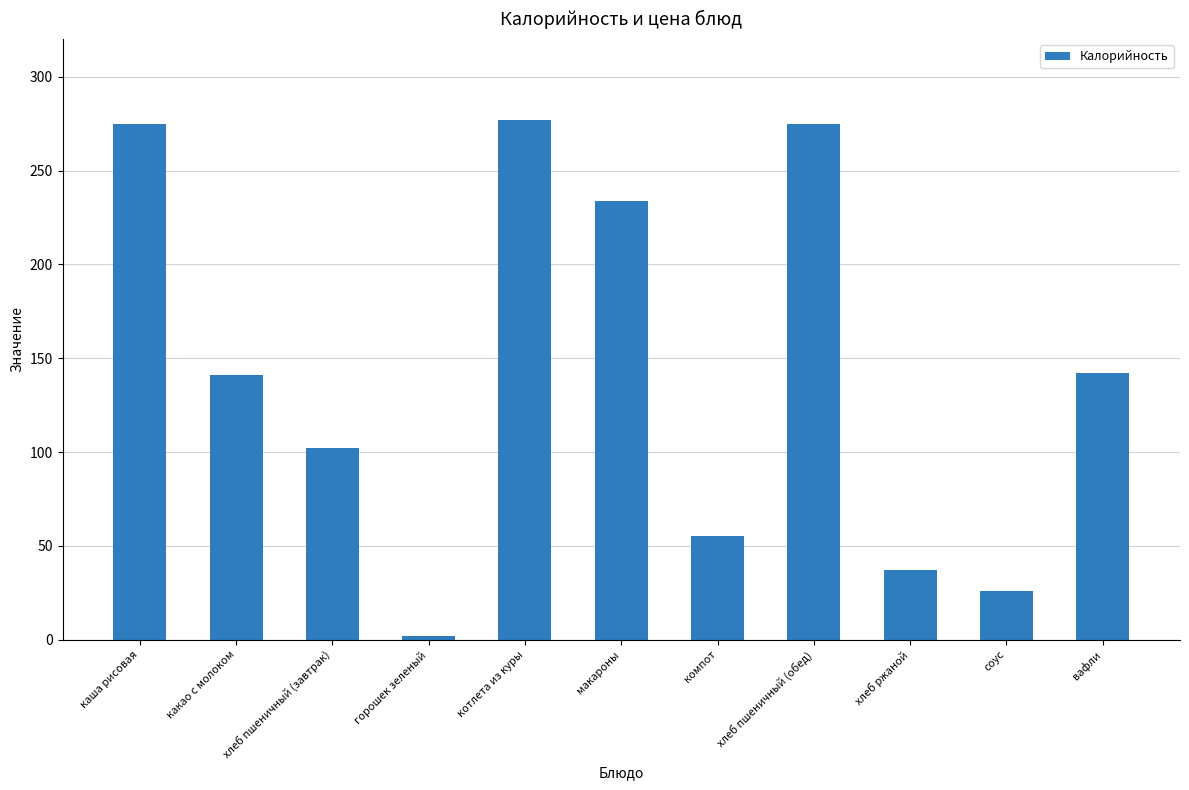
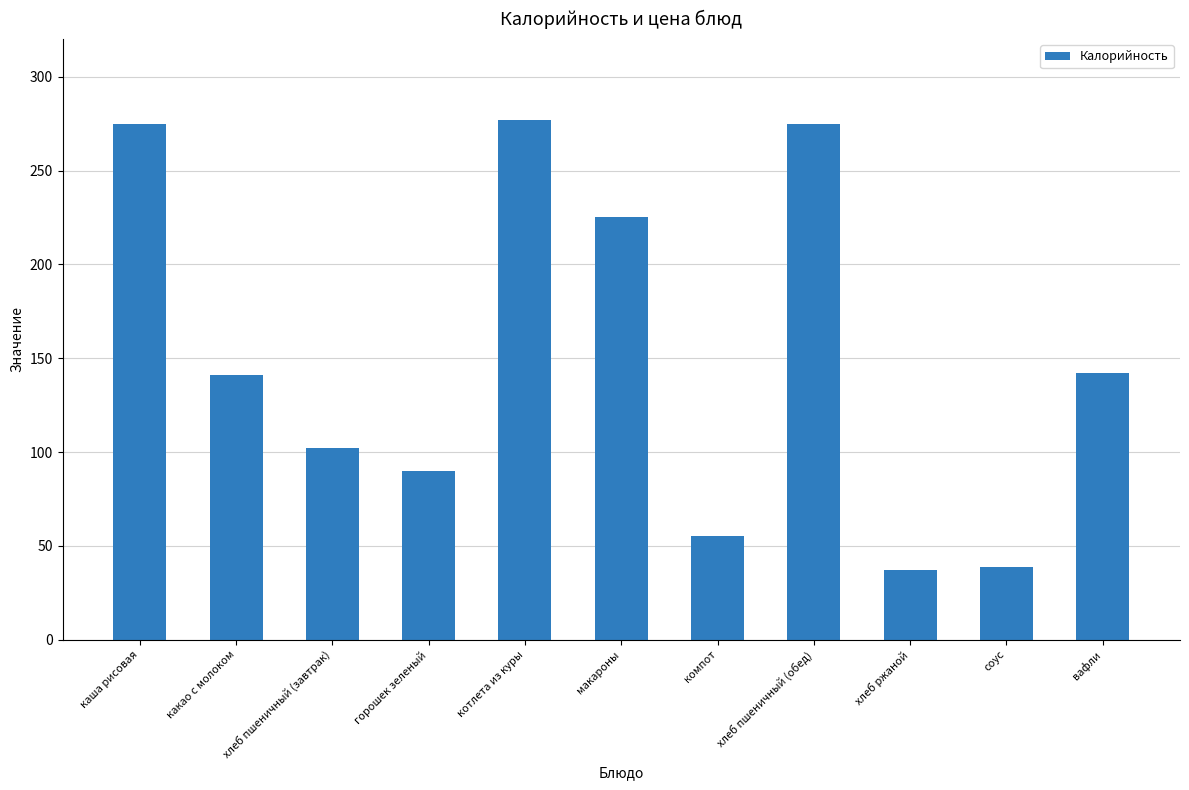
горошек зеленый: 2 -> 90
макароны: 234 -> 225
соус: 26 -> 39
